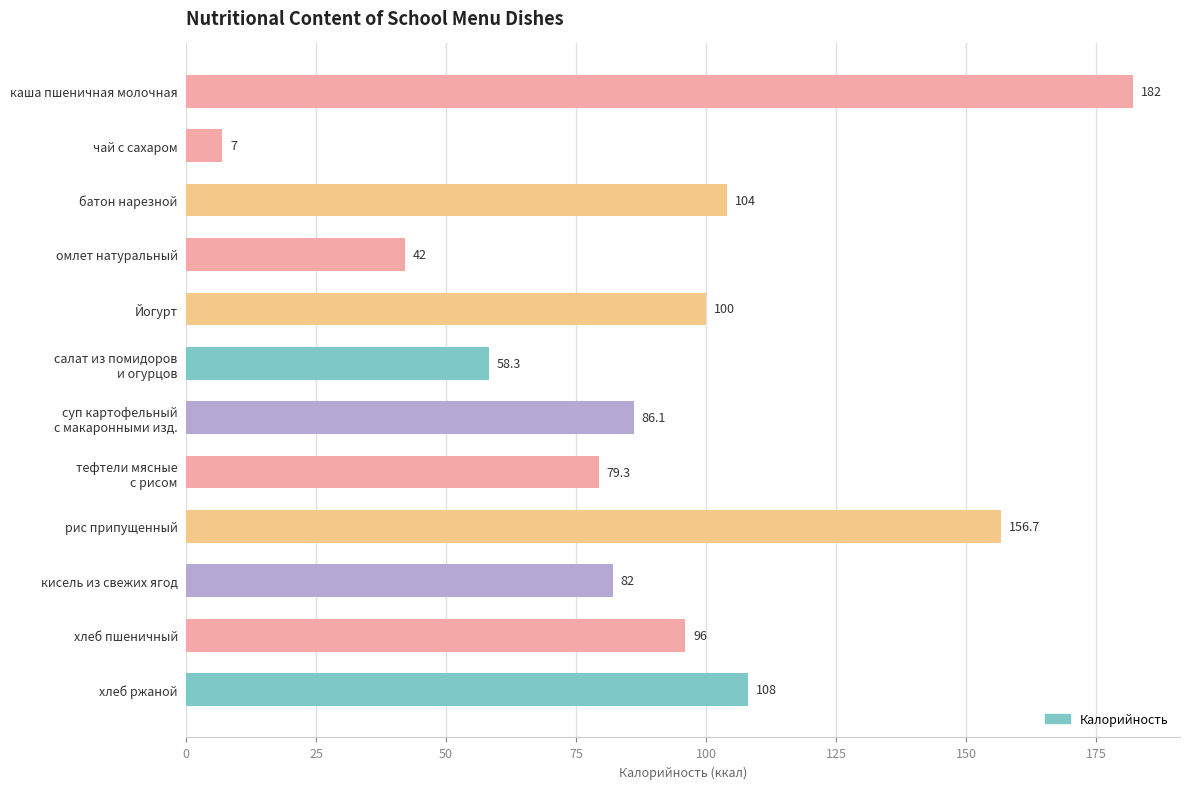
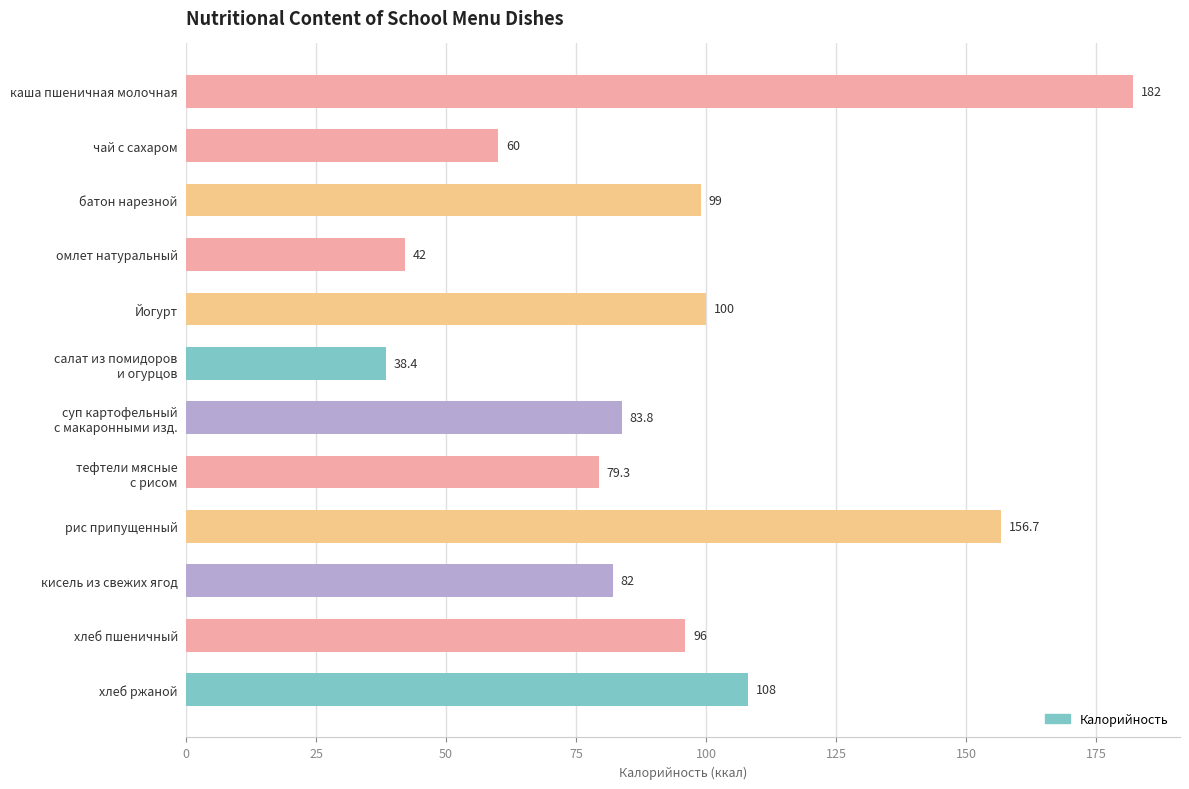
чай с сахаром: 7 -> 60
батон нарезной: 104 -> 99
салат из помидоров и огурцов: 58.3 -> 38.4
суп картофельный с макаронными изд.: 86.1 -> 83.8
